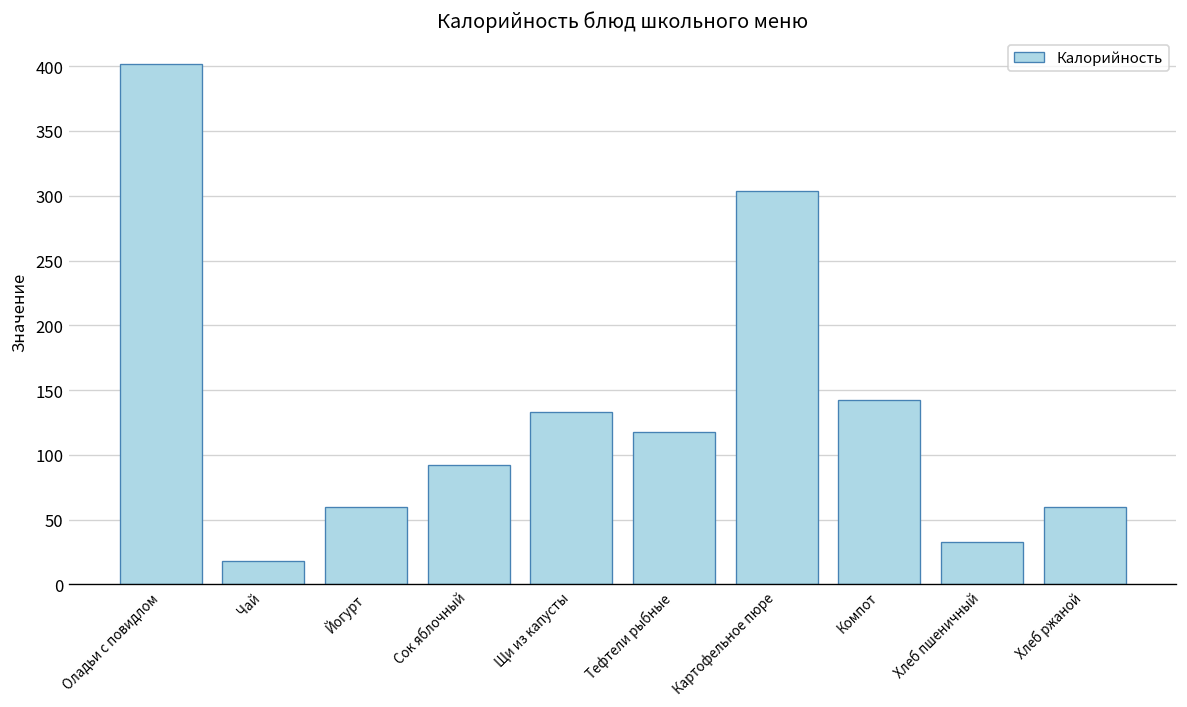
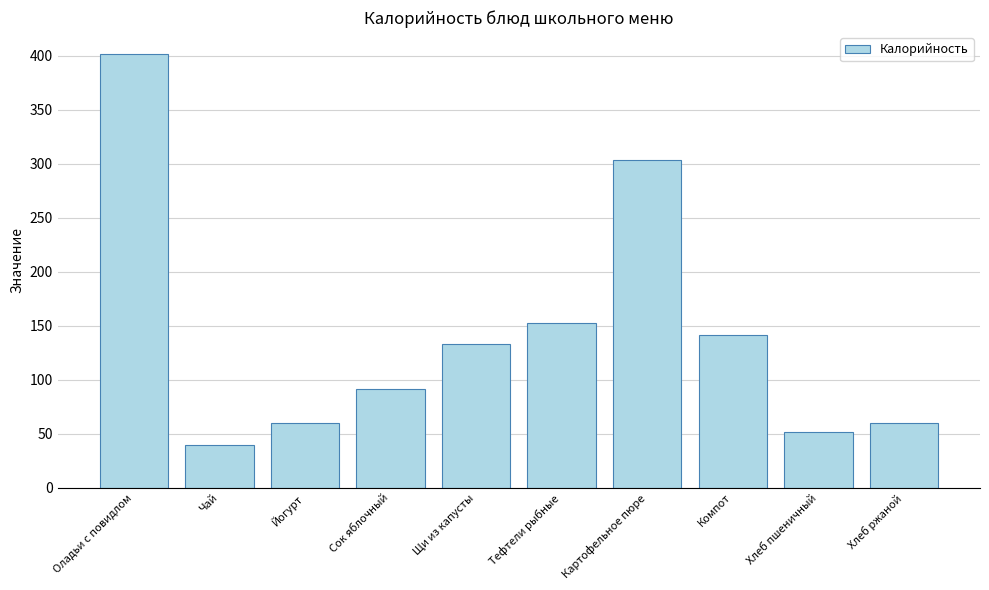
Чай: 18 -> 40
Тефтели рыбные: 118 -> 153
Хлеб пшеничный: 33 -> 52
